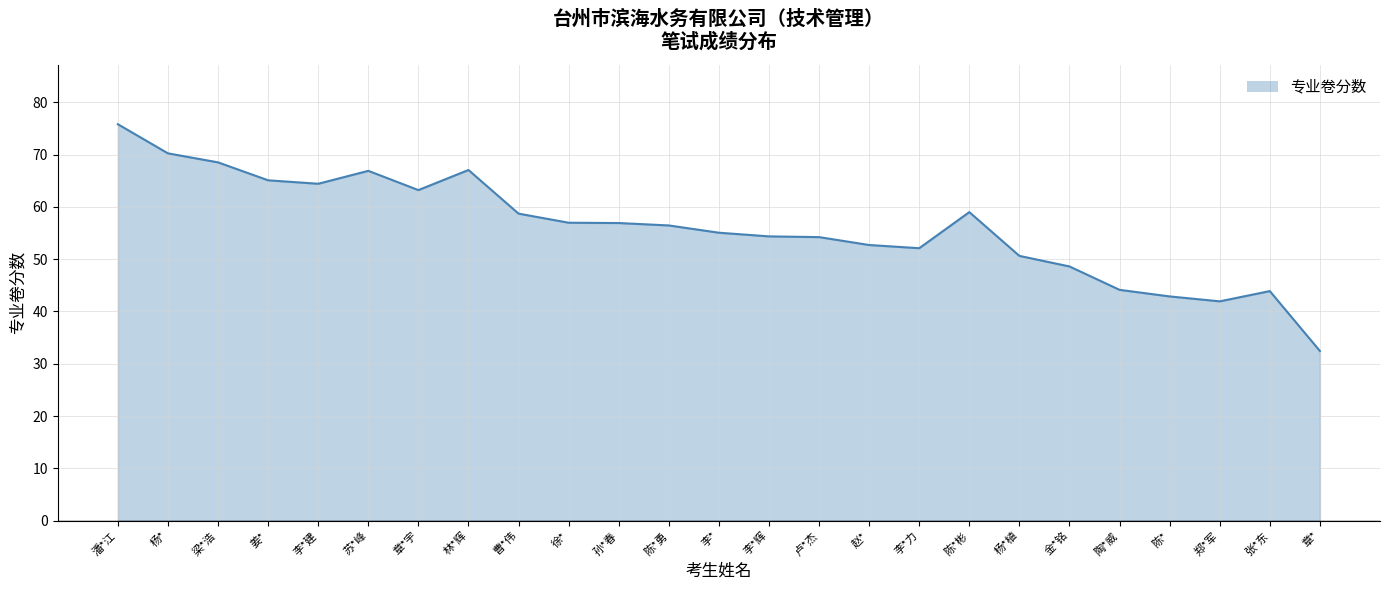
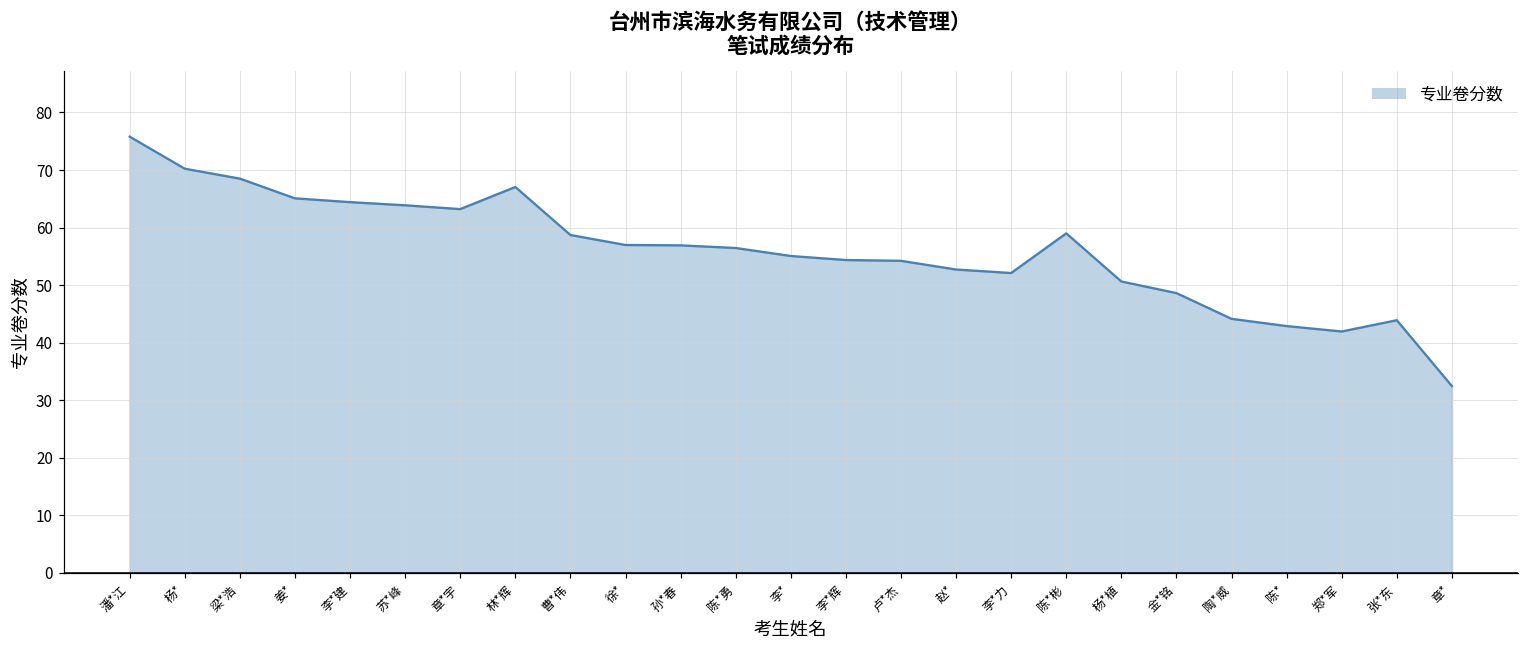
苏*峰: 67 -> 64
